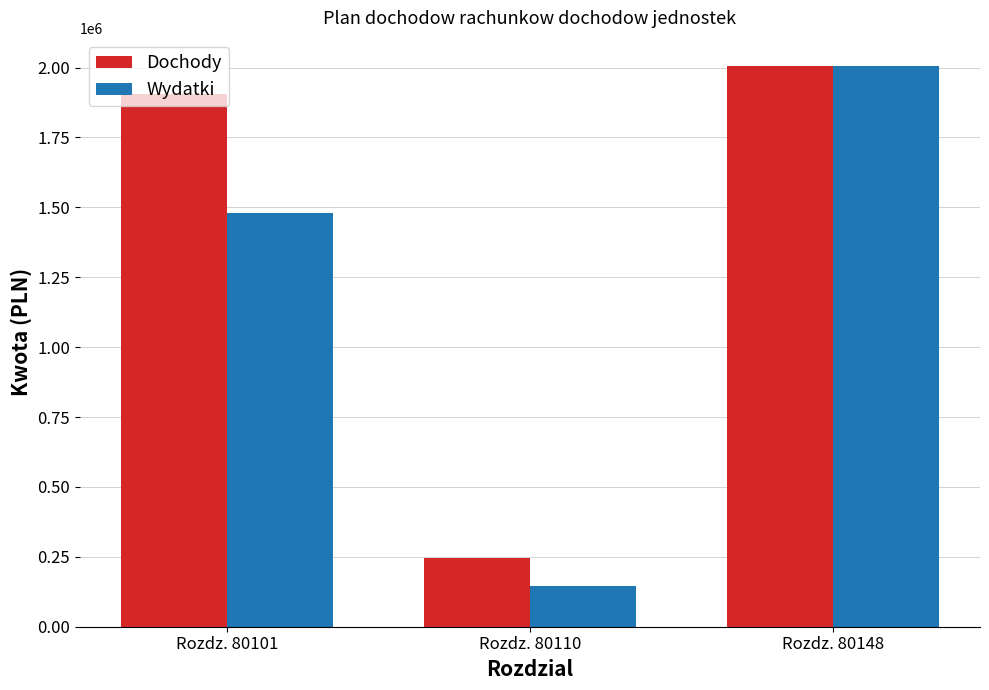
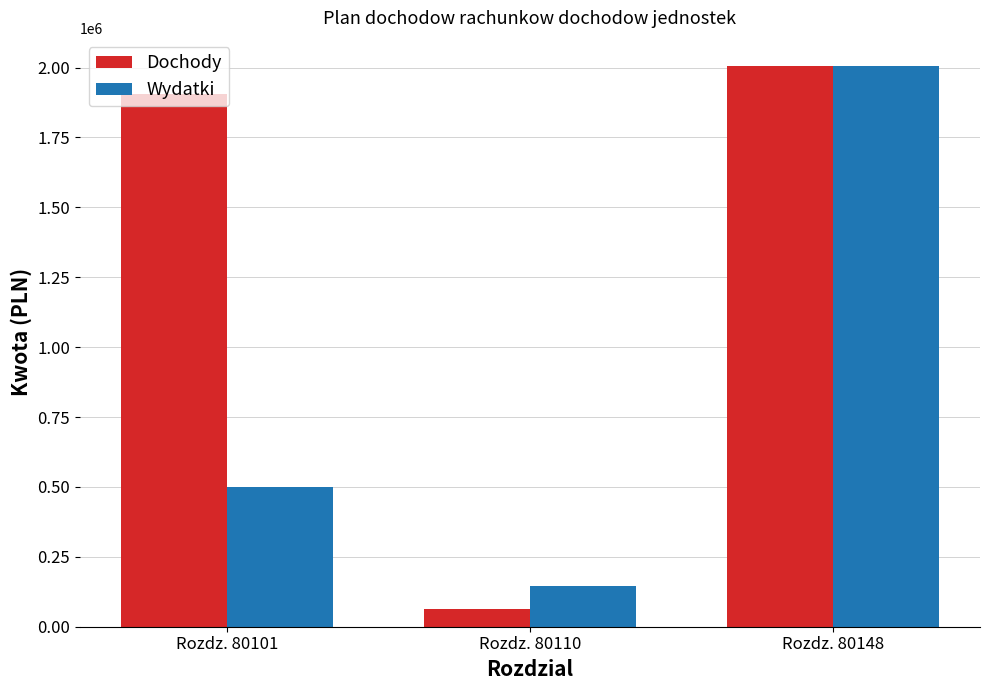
Wydatki, Rozdz. 80101: 1480000 -> 500000
Dochody, Rozdz. 80110: 250000 -> 60000
